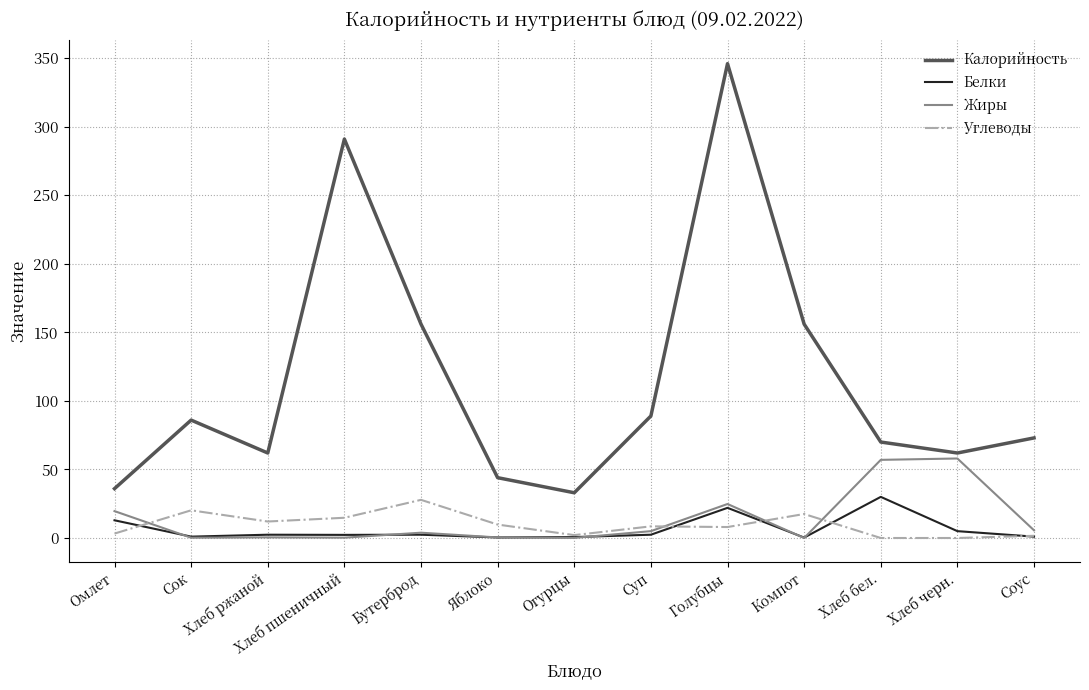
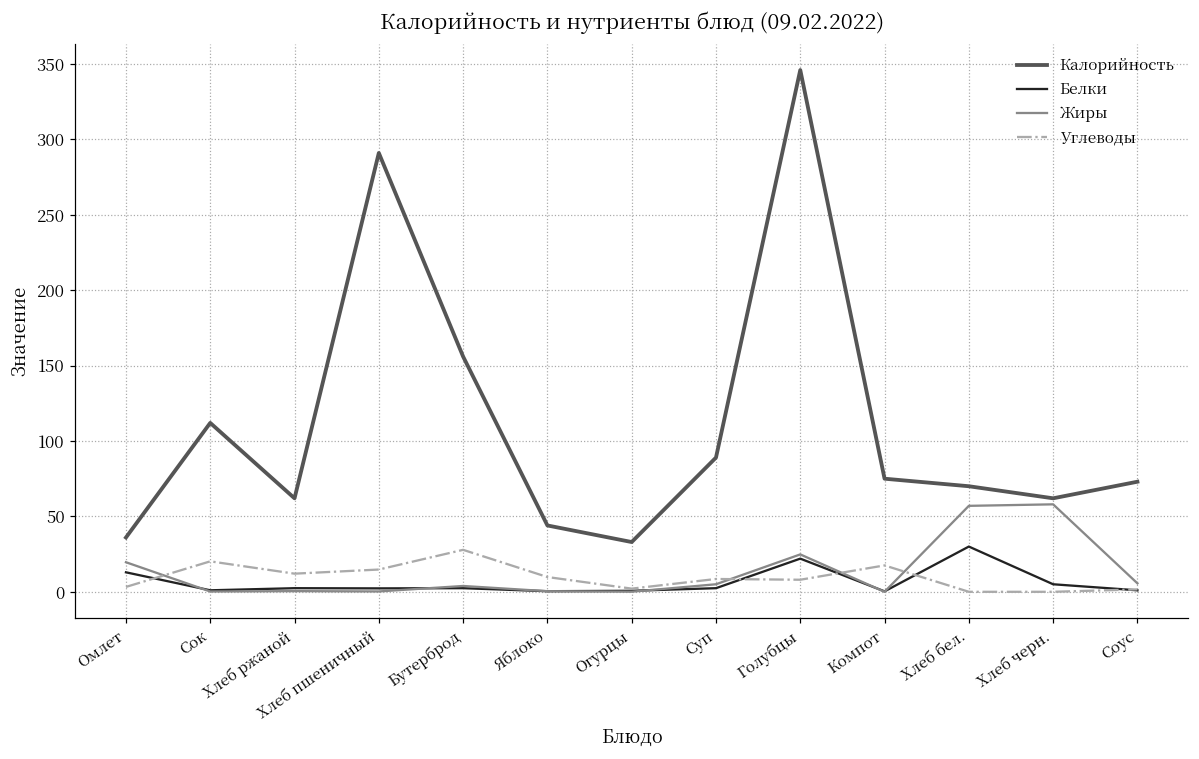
Калорийность, Сок: 86 -> 112
Калорийность, Компот: 156 -> 75
